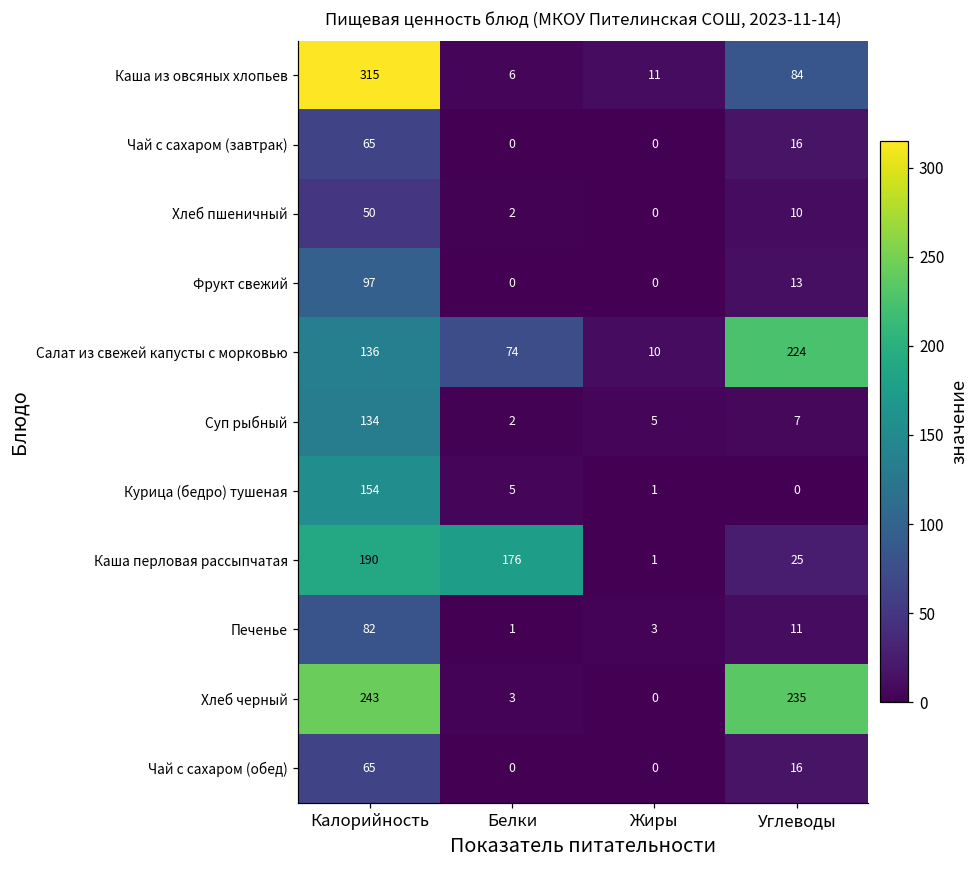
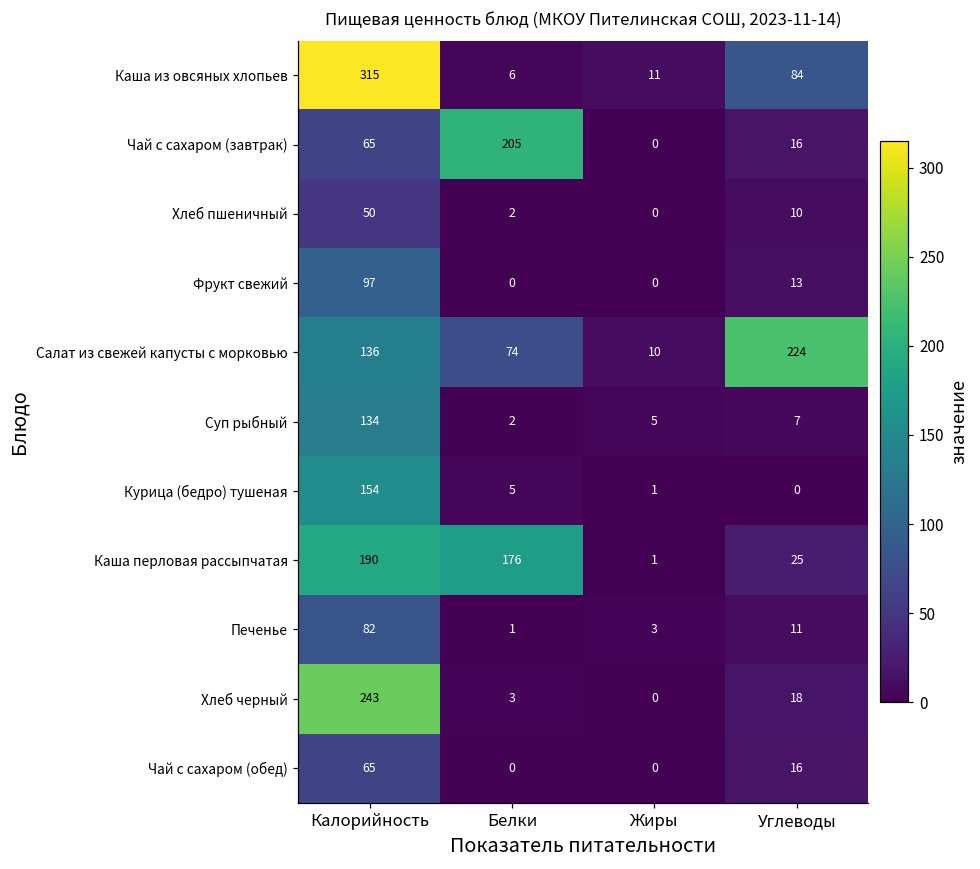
Чай с сахаром (завтрак), Белки: 0 -> 205
Хлеб черный, Углеводы: 235 -> 18
